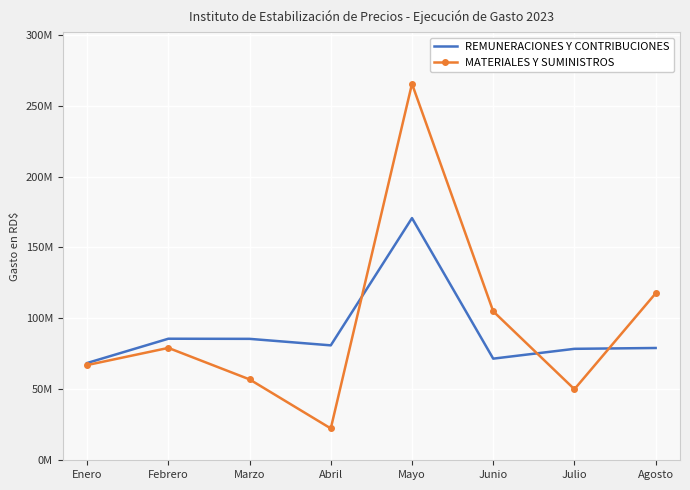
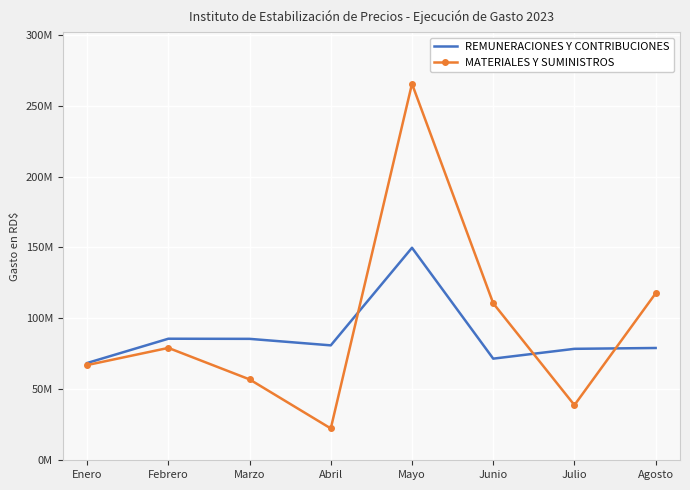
REMUNERACIONES Y CONTRIBUCIONES, Mayo: 171000000 -> 150000000
MATERIALES Y SUMINISTROS, Junio: 105000000 -> 111000000
MATERIALES Y SUMINISTROS, Julio: 50000000 -> 39000000
